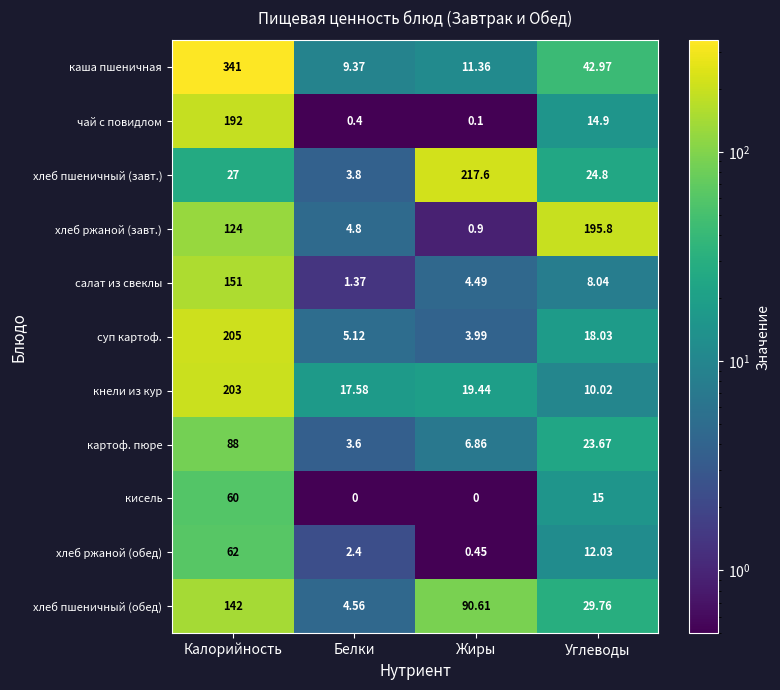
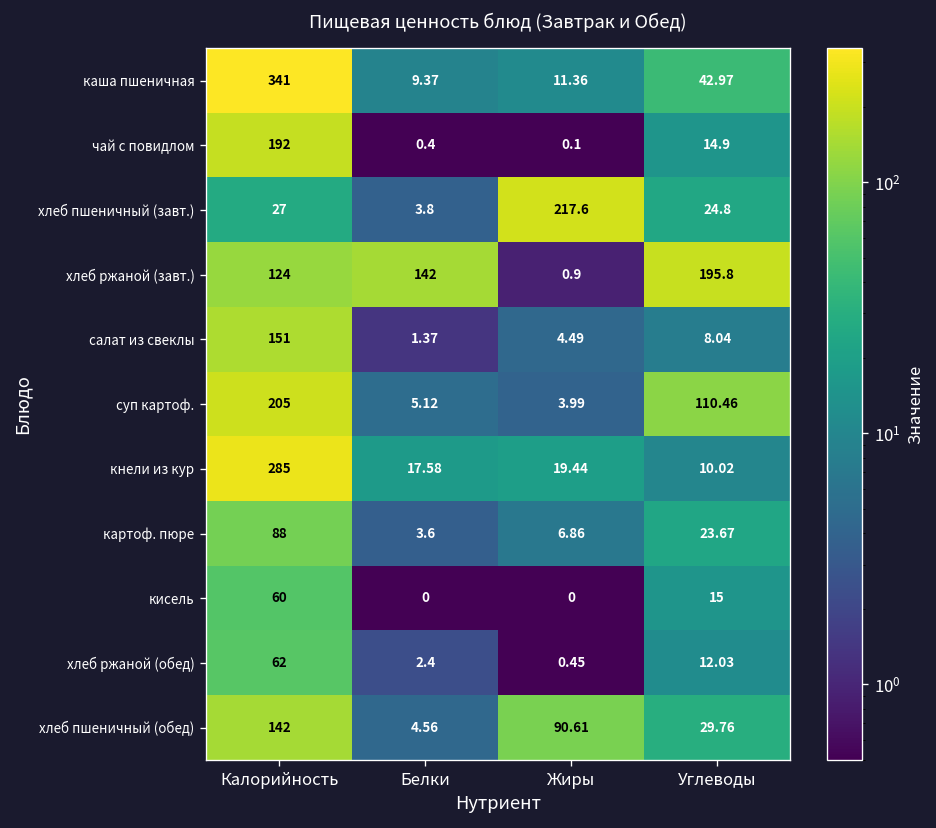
хлеб ржаной (завт.), Белки: 4.8 -> 142
суп картоф., Углеводы: 18.03 -> 110.46
кнели из кур, Калорийность: 203 -> 285
